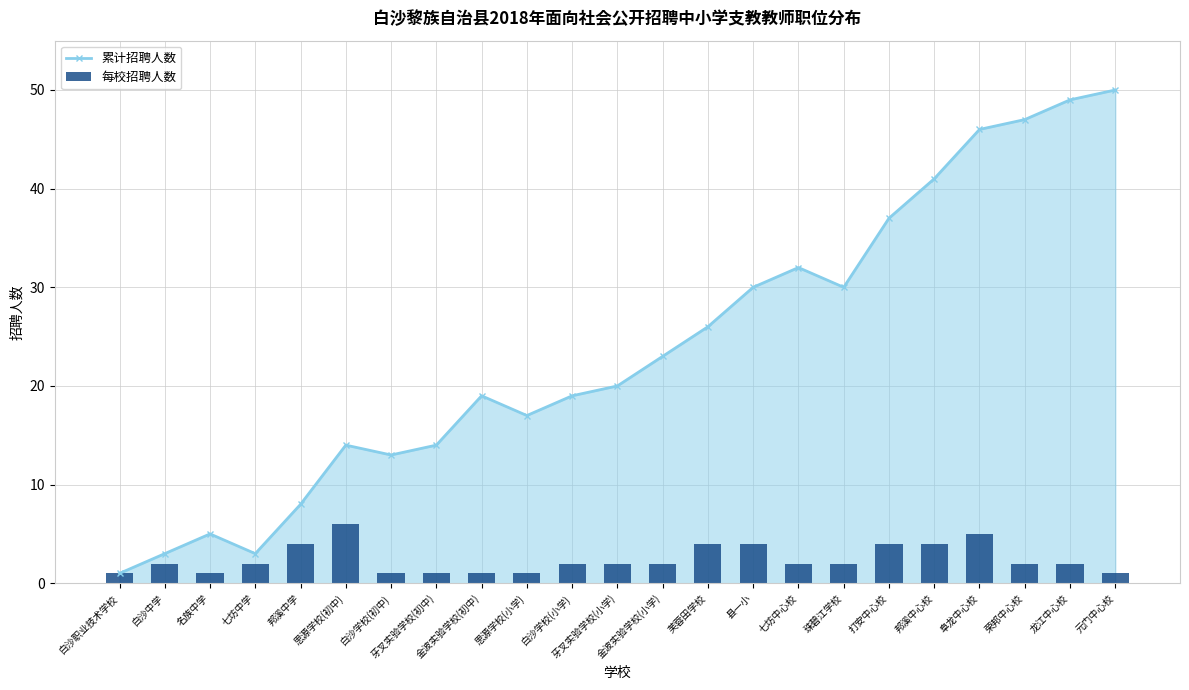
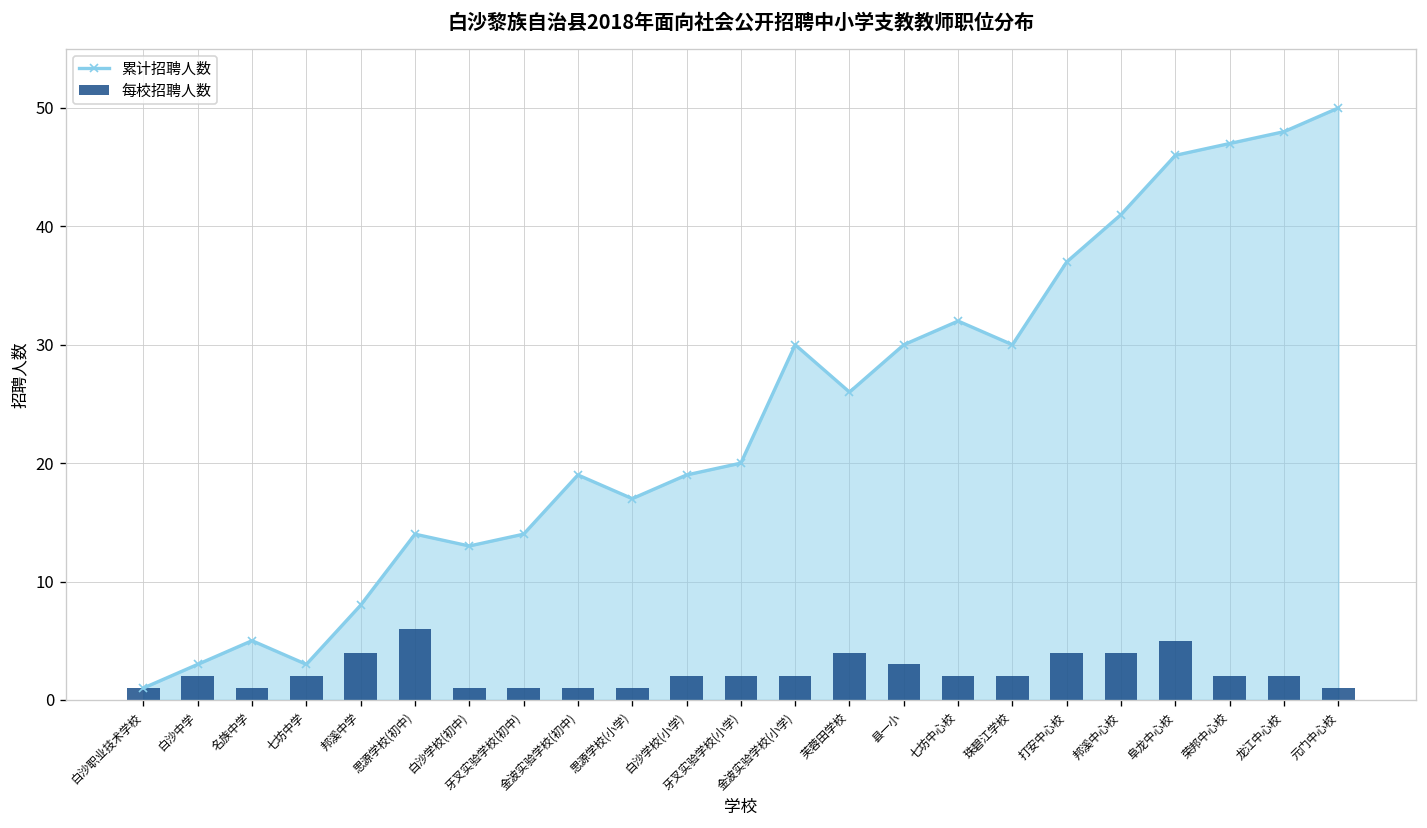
累计招聘人数, 金波实验学校(小学): 23 -> 30
每校招聘人数, 县一小: 4 -> 3
累计招聘人数, 龙江中心校: 49 -> 48
